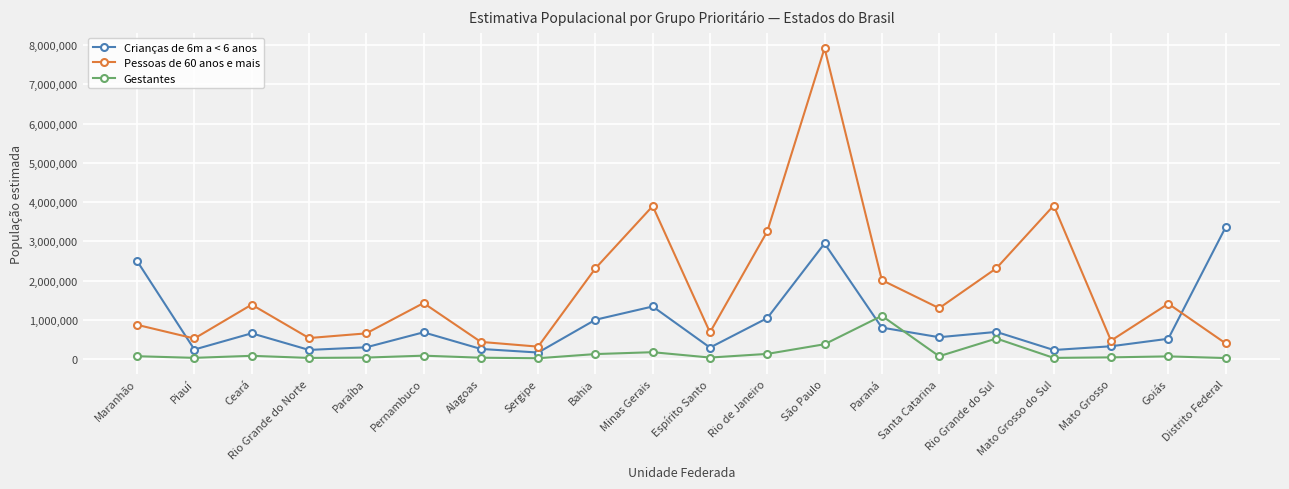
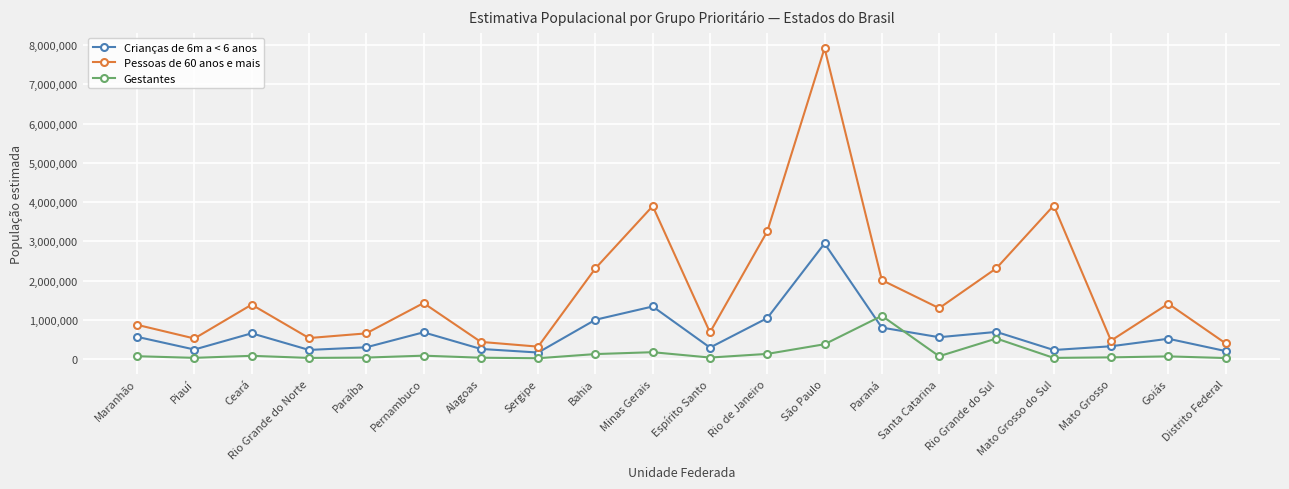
Crianças de 6m a < 6 anos, Maranhão: 2,500,000 -> 600,000
Crianças de 6m a < 6 anos, Distrito Federal: 3,400,000 -> 200,000
